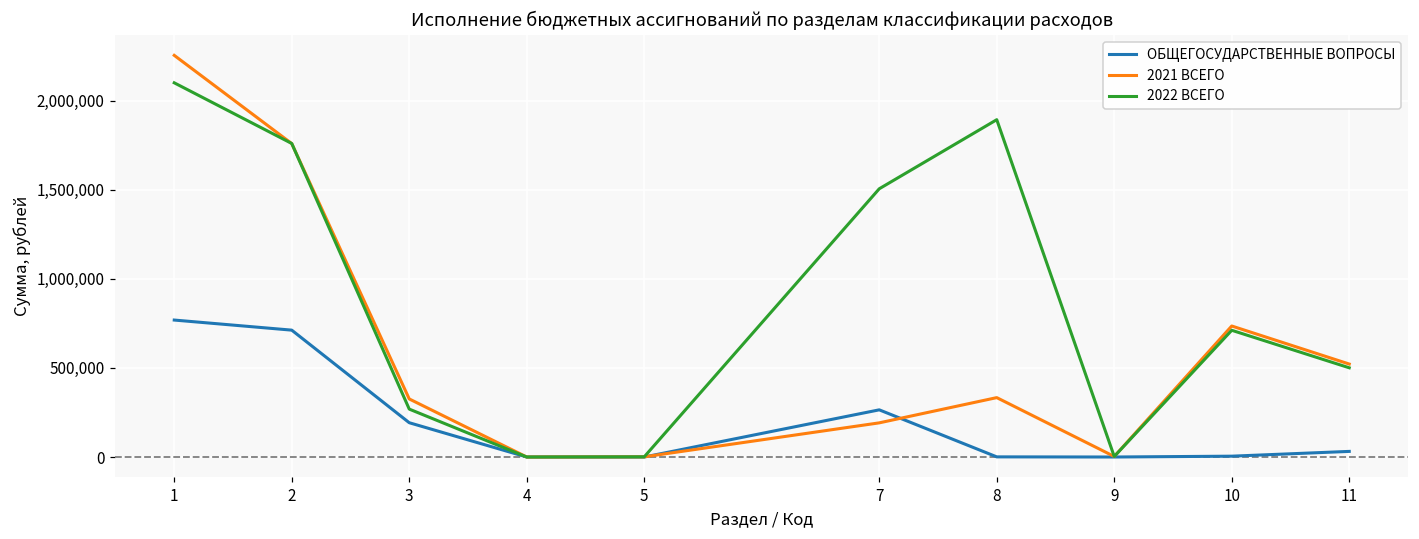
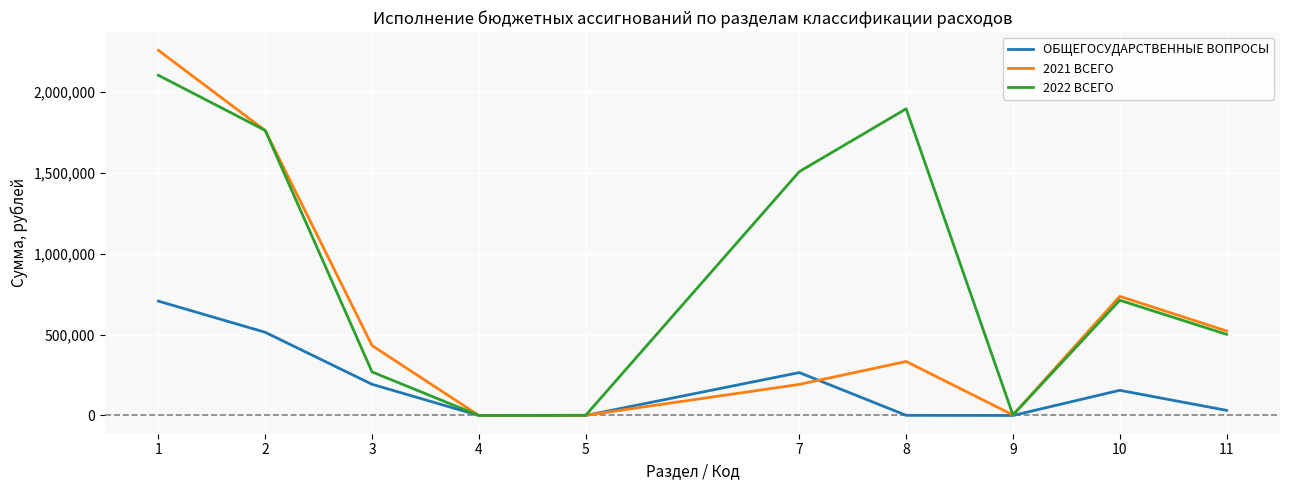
ОБЩЕГОСУДАРСТВЕННЫЕ ВОПРОСЫ, 1: 770,000 -> 710,000
ОБЩЕГОСУДАРСТВЕННЫЕ ВОПРОСЫ, 2: 710,000 -> 510,000
2021 ВСЕГО, 3: 330,000 -> 430,000
ОБЩЕГОСУДАРСТВЕННЫЕ ВОПРОСЫ, 10: 0 -> 160,000
